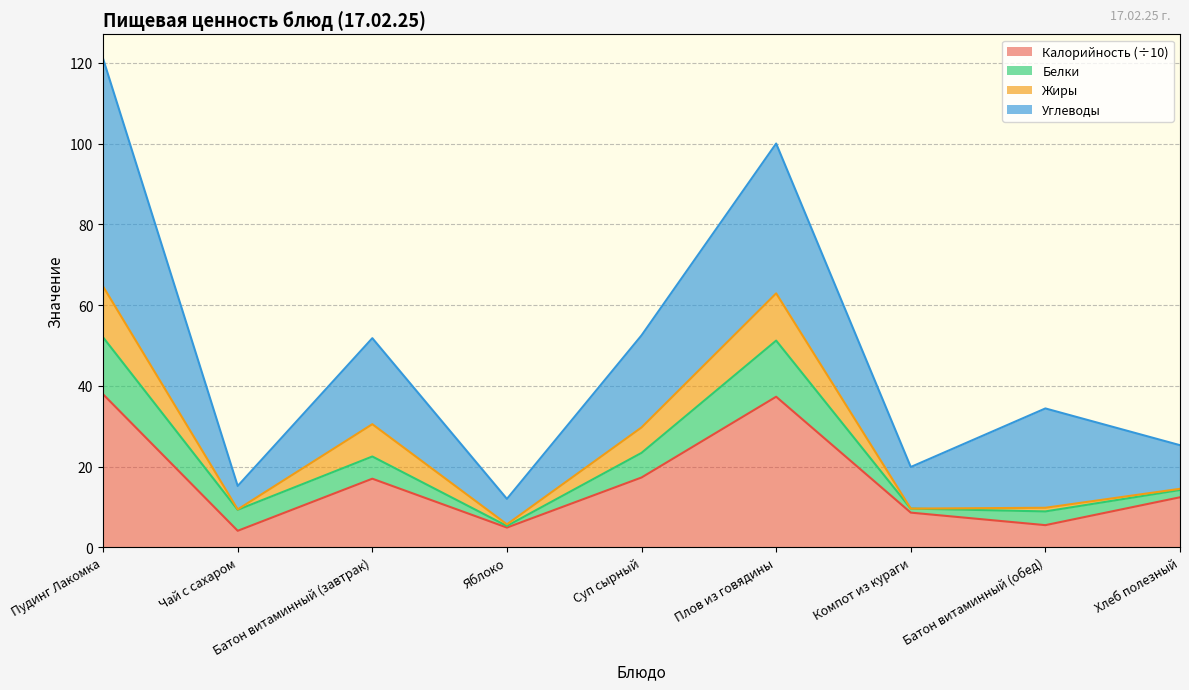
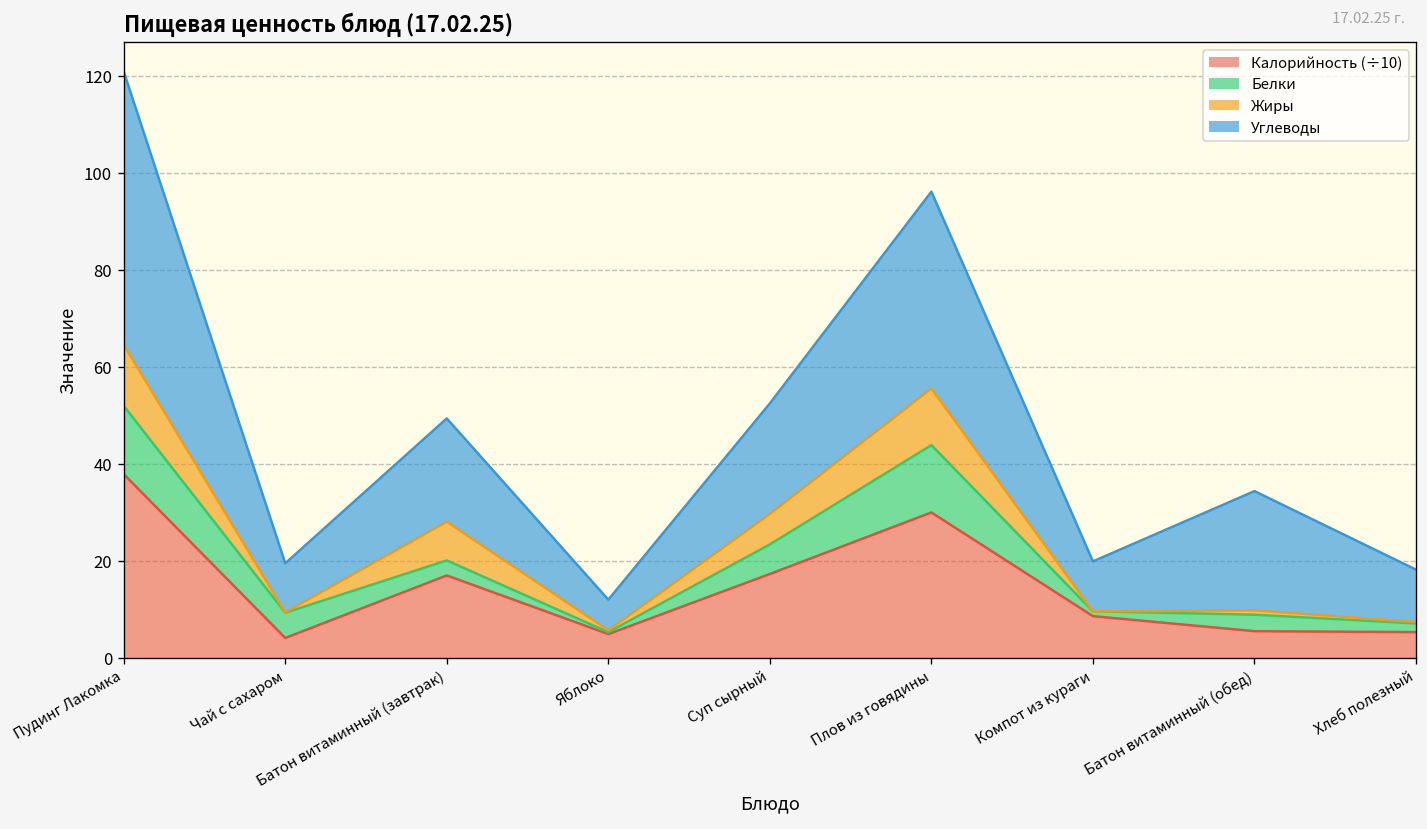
Углеводы, Чай с сахаром: 6 -> 10
Белки, Батон витаминный (завтрак): 6 -> 3
Калорийность (÷10), Плов из говядины: 37 -> 30
Углеводы, Плов из говядины: 37 -> 41
Калорийность (÷10), Хлеб полезный: 12 -> 5
